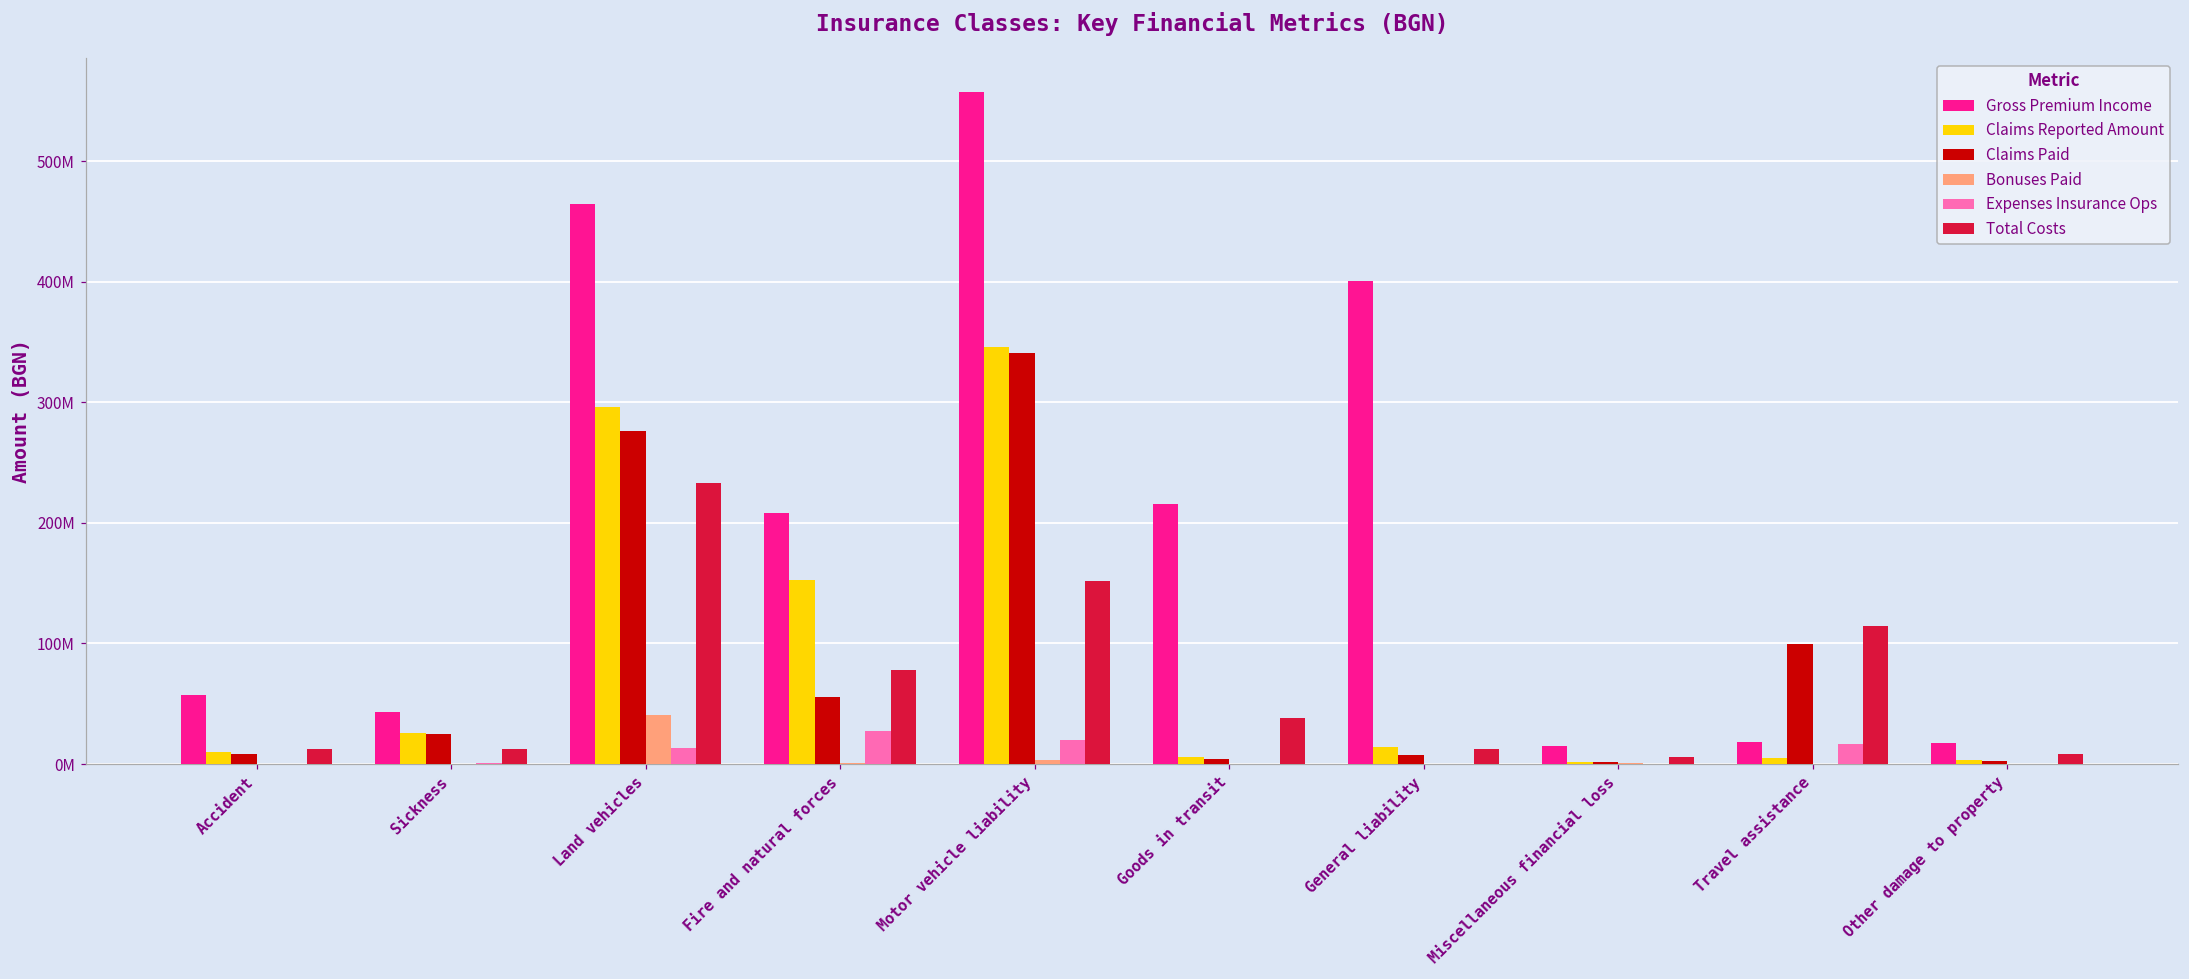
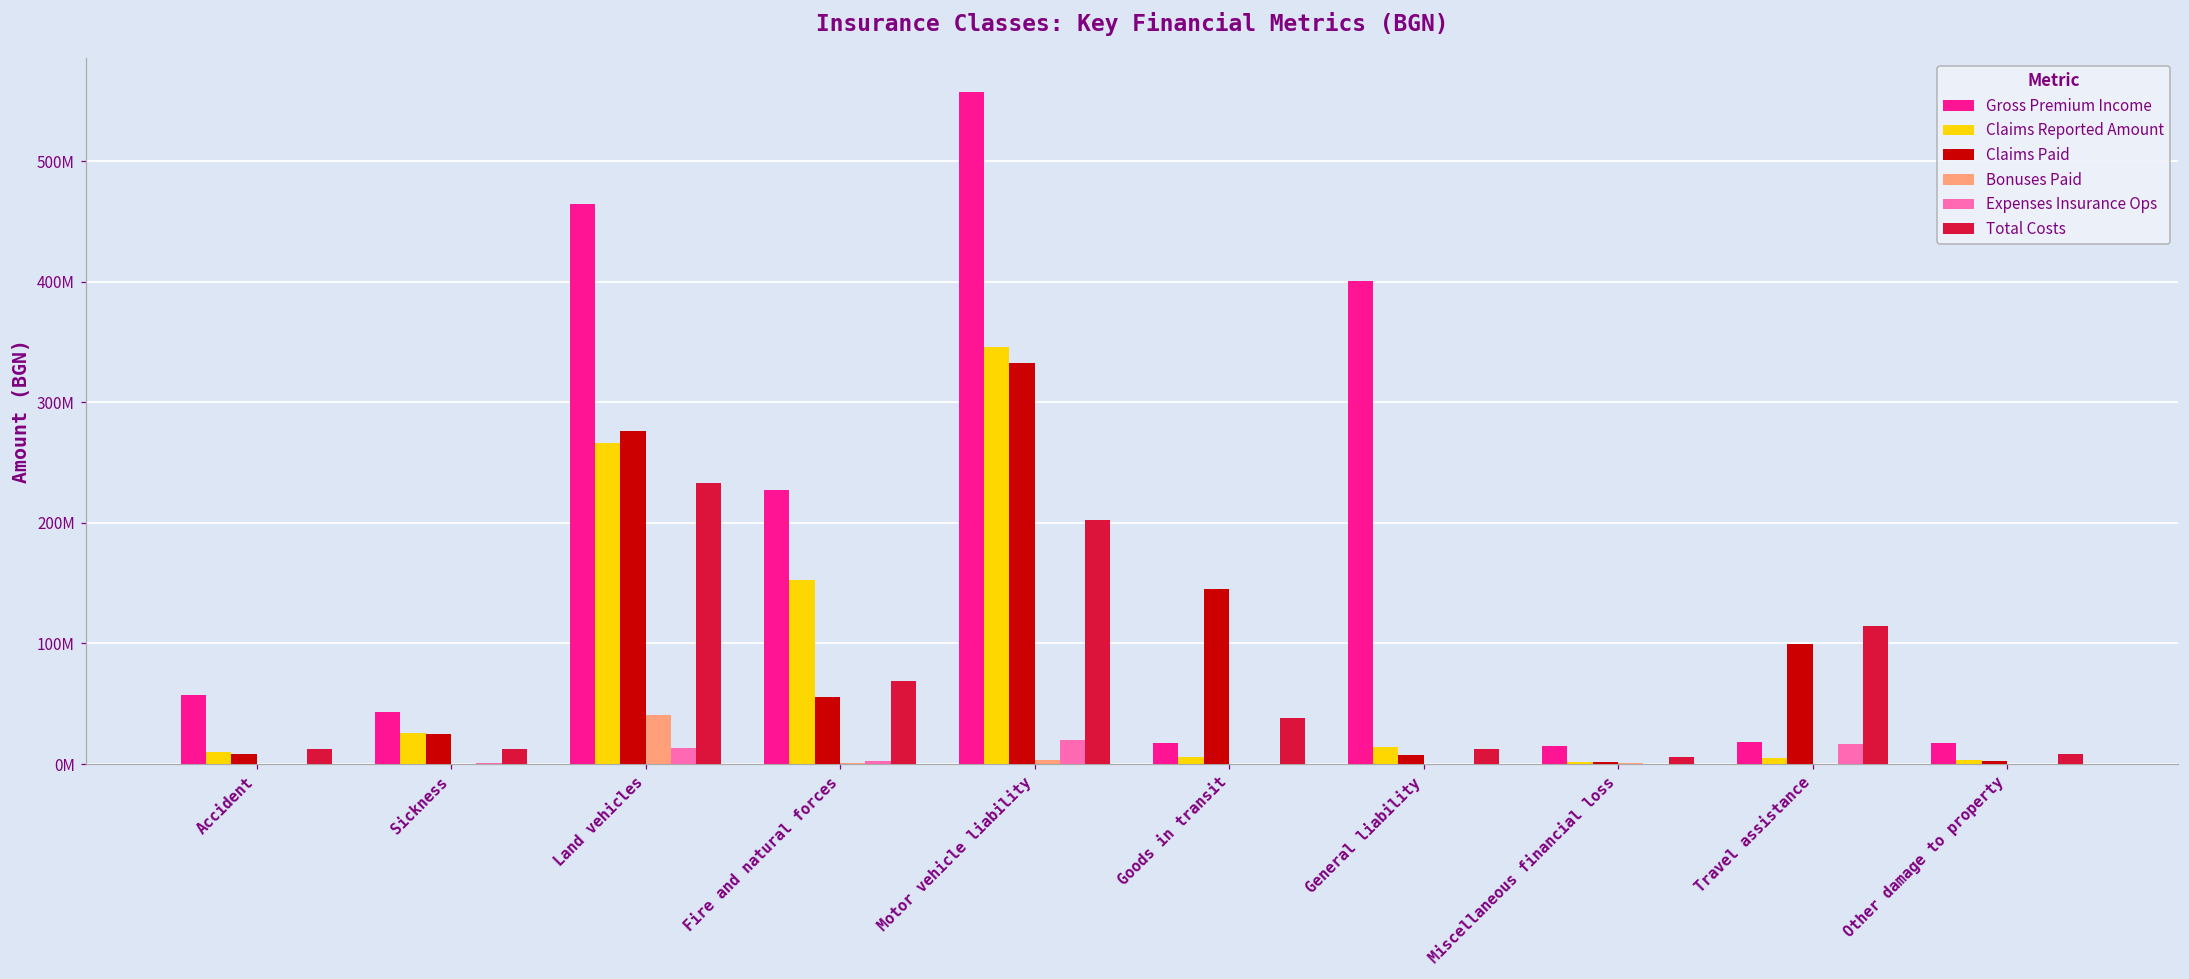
Claims Reported Amount, Land vehicles: 296000000 -> 266000000
Gross Premium Income, Fire and natural forces: 209000000 -> 227000000
Expenses Insurance Ops, Fire and natural forces: 27000000 -> 2000000
Total Costs, Fire and natural forces: 78000000 -> 69000000
Claims Paid, Motor vehicle liability: 341000000 -> 333000000
Total Costs, Motor vehicle liability: 152000000 -> 202000000
Gross Premium Income, Goods in transit: 216000000 -> 18000000
Claims Paid, Goods in transit: 4000000 -> 145000000
